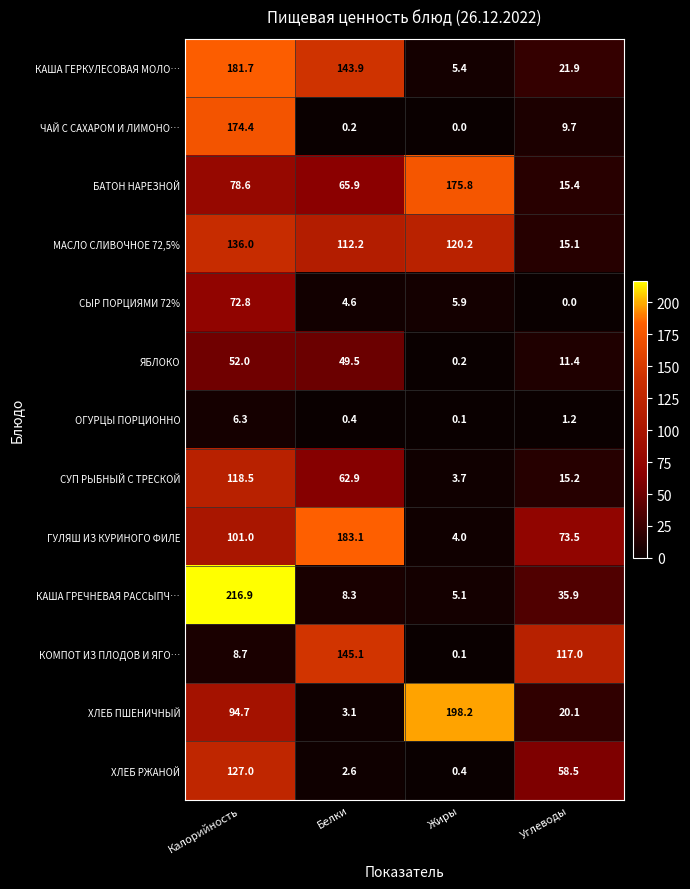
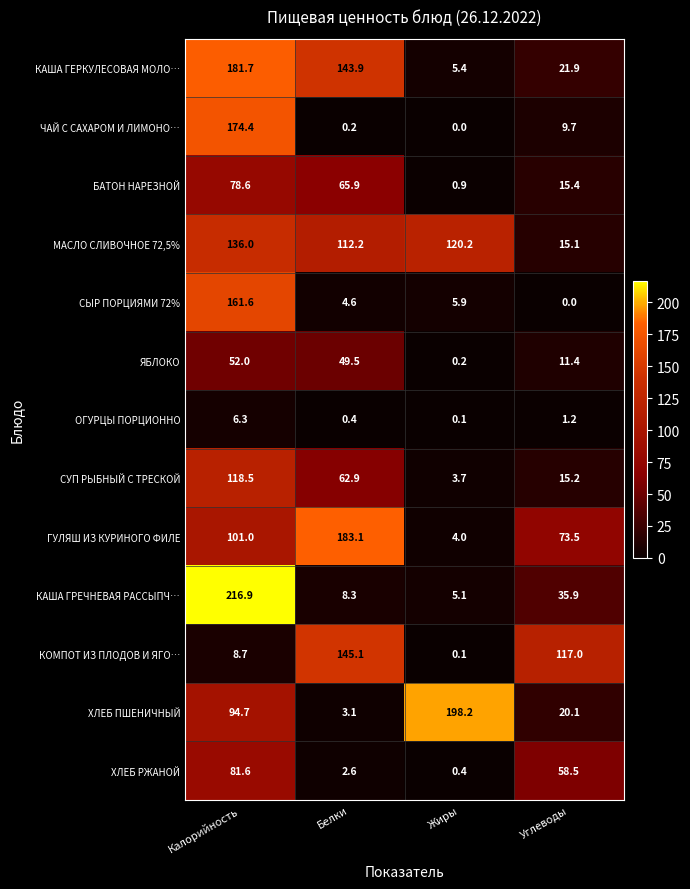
БАТОН НАРЕЗНОЙ, Жиры: 175.8 -> 0.9
СЫР ПОРЦИЯМИ 72%, Калорийность: 72.8 -> 161.6
ХЛЕБ РЖАНОЙ, Калорийность: 127.0 -> 81.6
